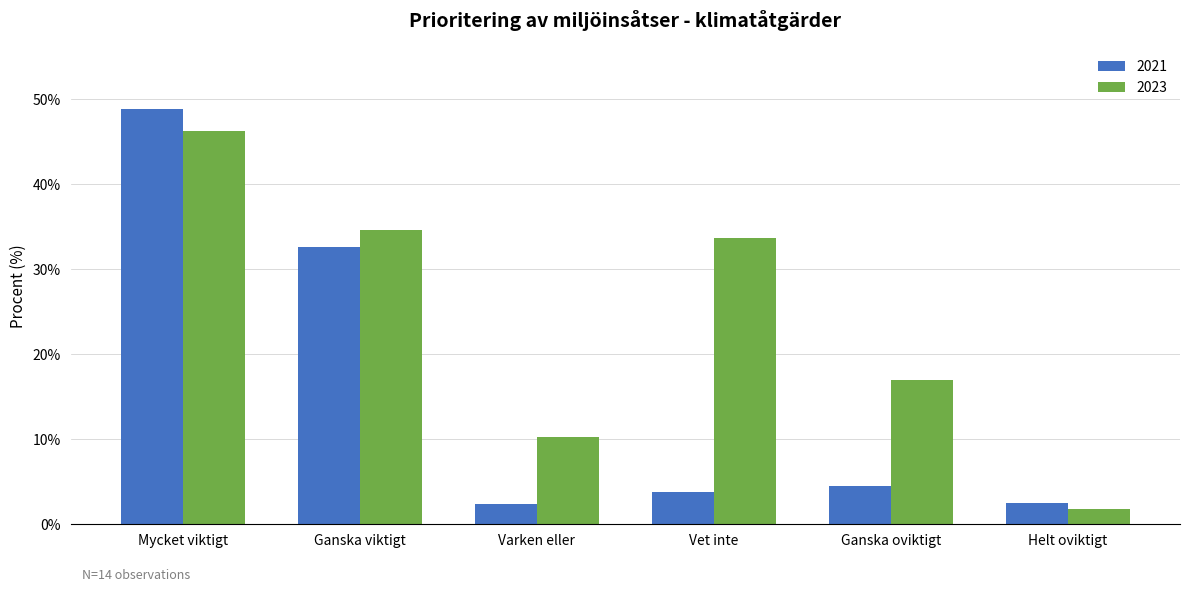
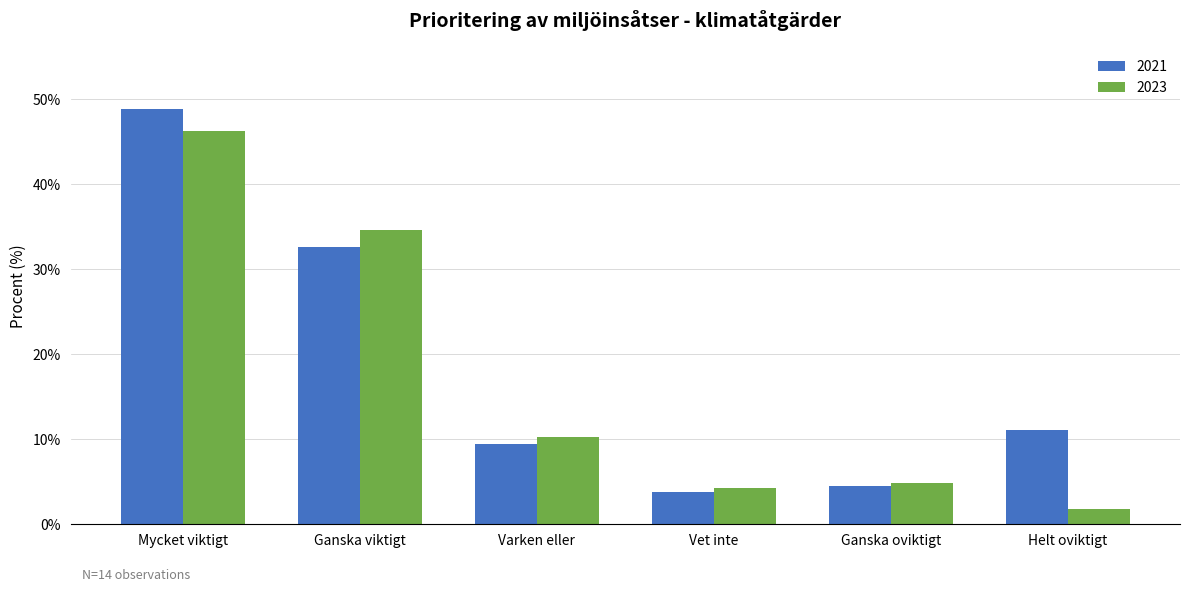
2021, Varken eller: 2% -> 9%
2023, Vet inte: 34% -> 4%
2023, Ganska oviktigt: 17% -> 5%
2021, Helt oviktigt: 2% -> 11%
